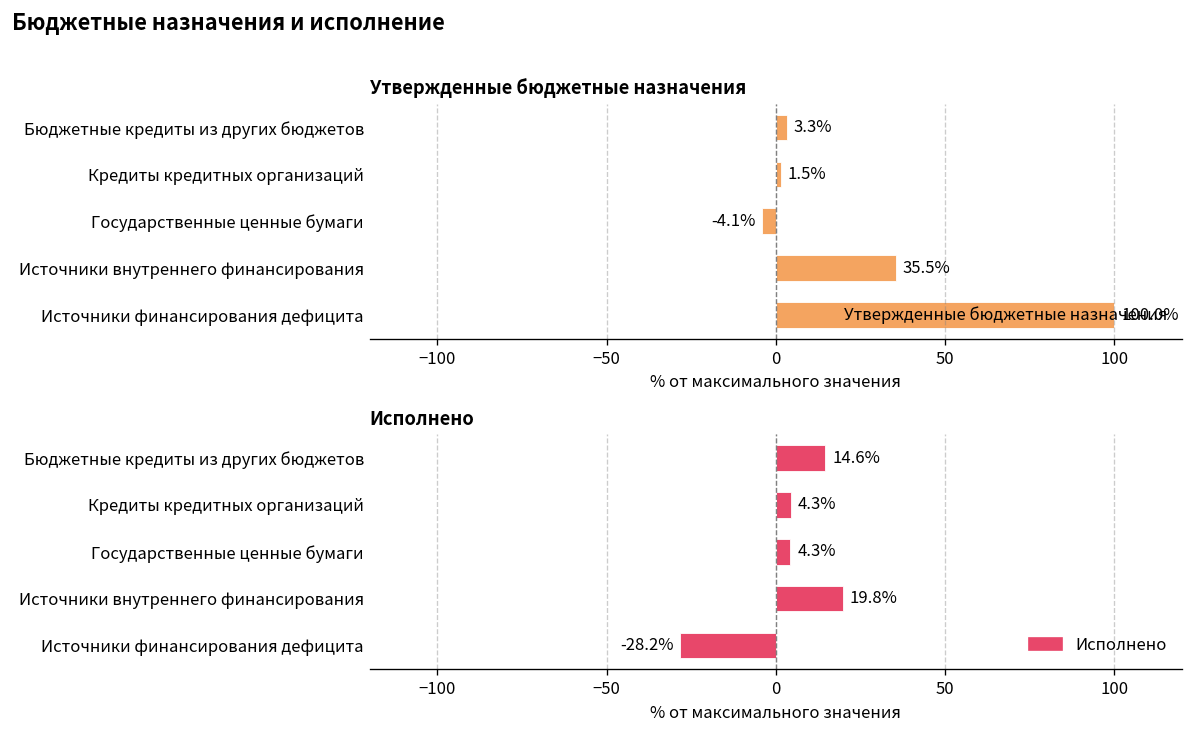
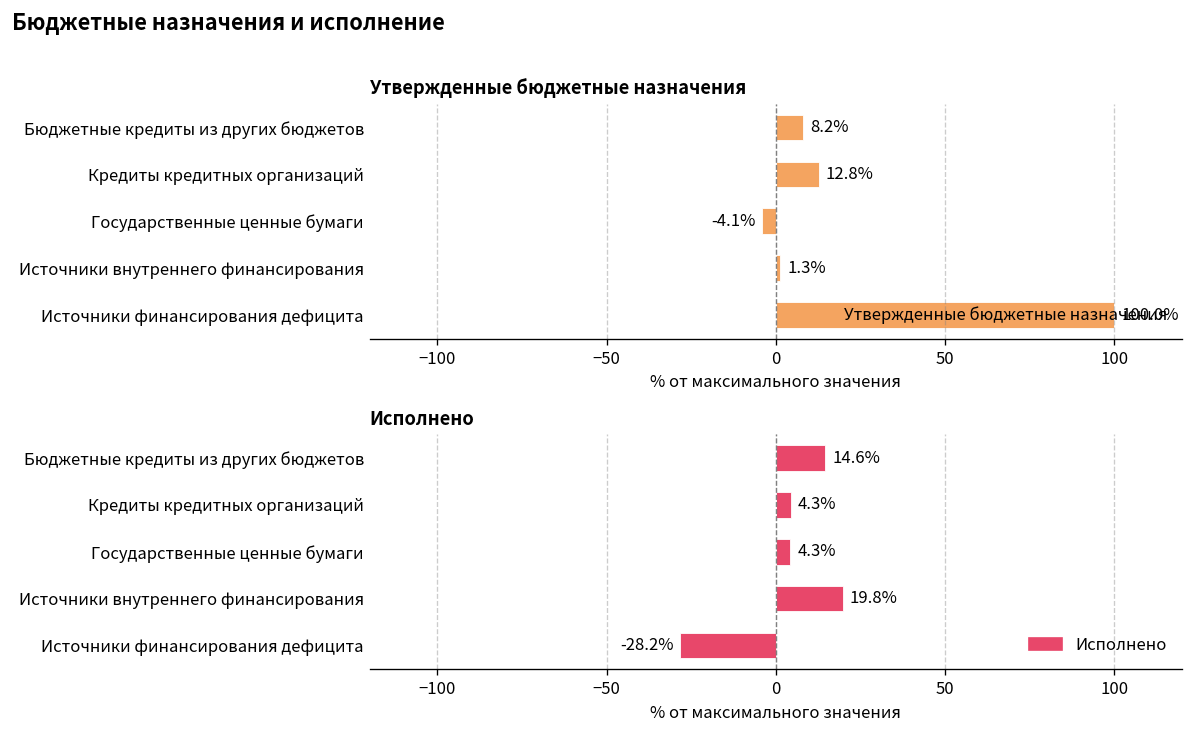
Утвержденные бюджетные назначения, Бюджетные кредиты из других бюджетов: 3.3% -> 8.2%
Утвержденные бюджетные назначения, Кредиты кредитных организаций: 1.5% -> 12.8%
Утвержденные бюджетные назначения, Источники внутреннего финансирования: 35.5% -> 1.3%
